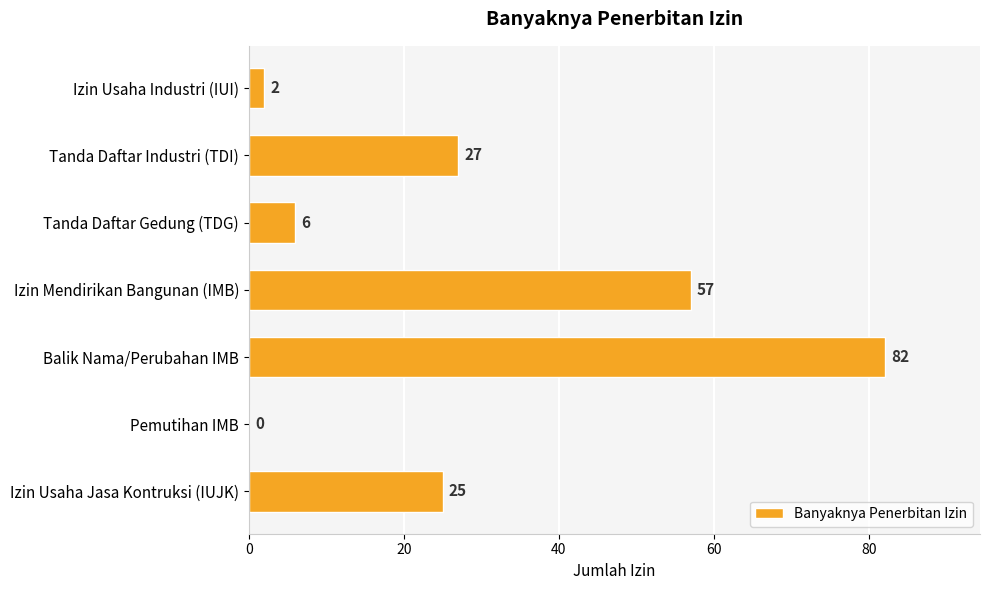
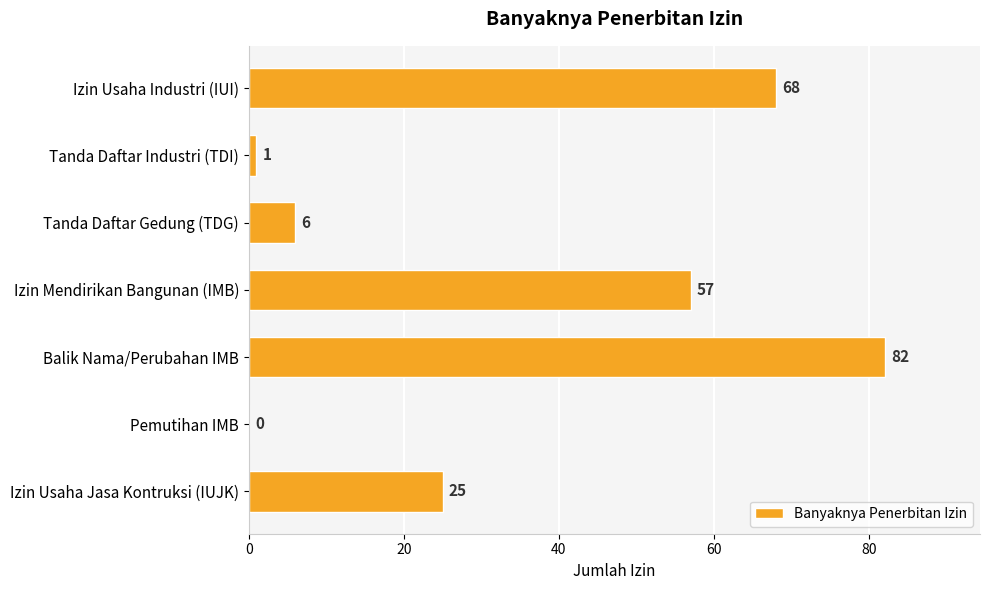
Izin Usaha Industri (IUI): 2 -> 68
Tanda Daftar Industri (TDI): 27 -> 1
